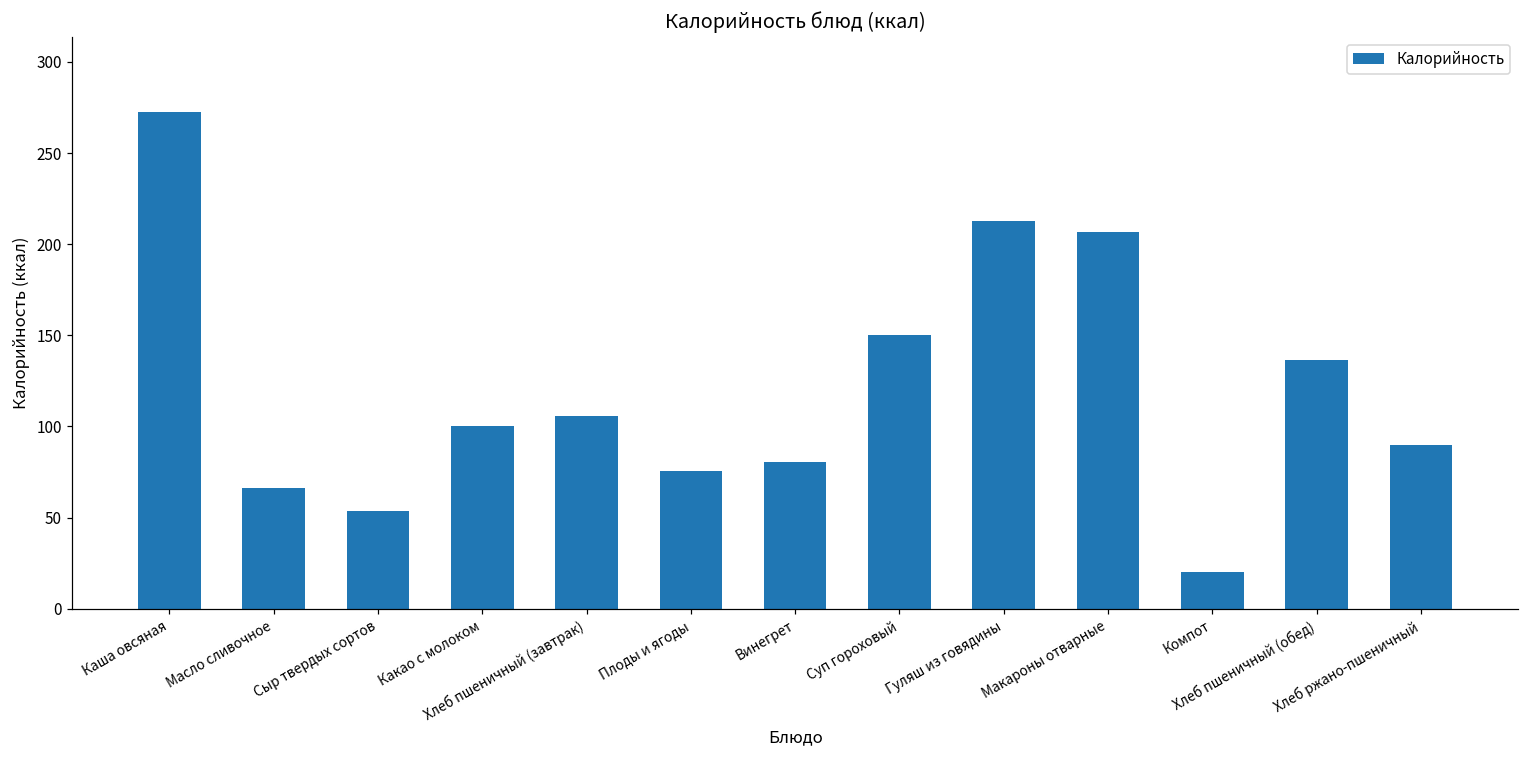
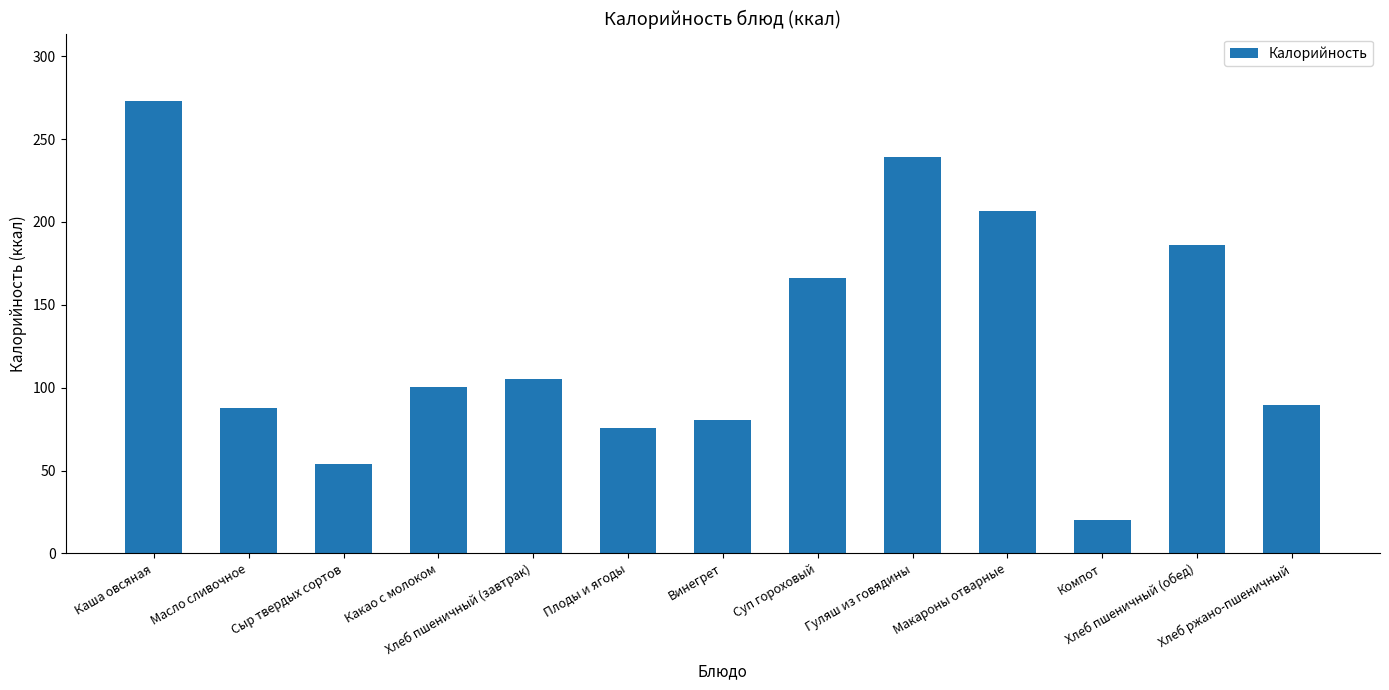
Масло сливочное: 66 -> 88
Суп гороховый: 150 -> 166
Гуляш из говядины: 213 -> 240
Хлеб пшеничный (обед): 136 -> 186
